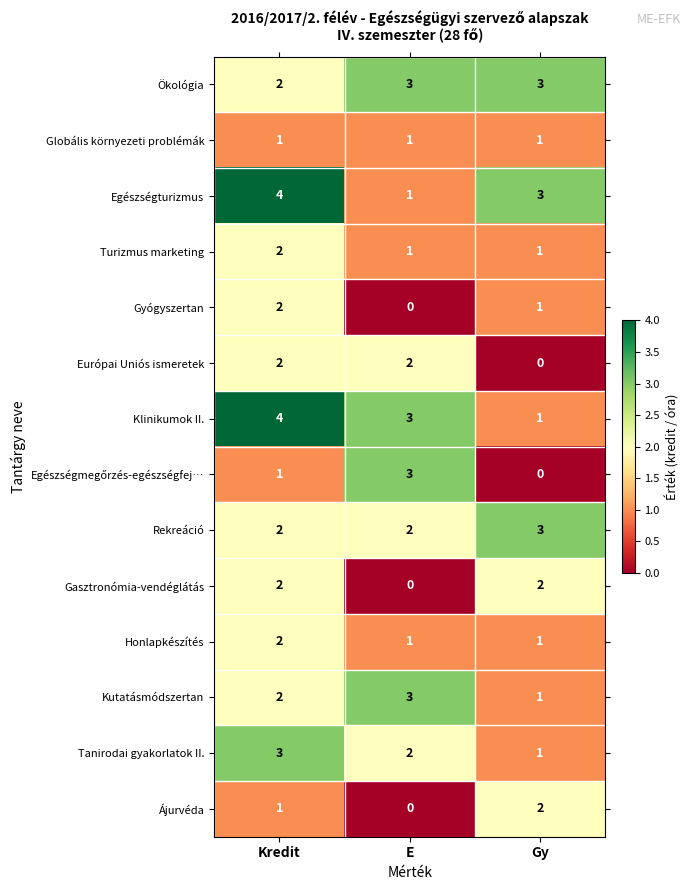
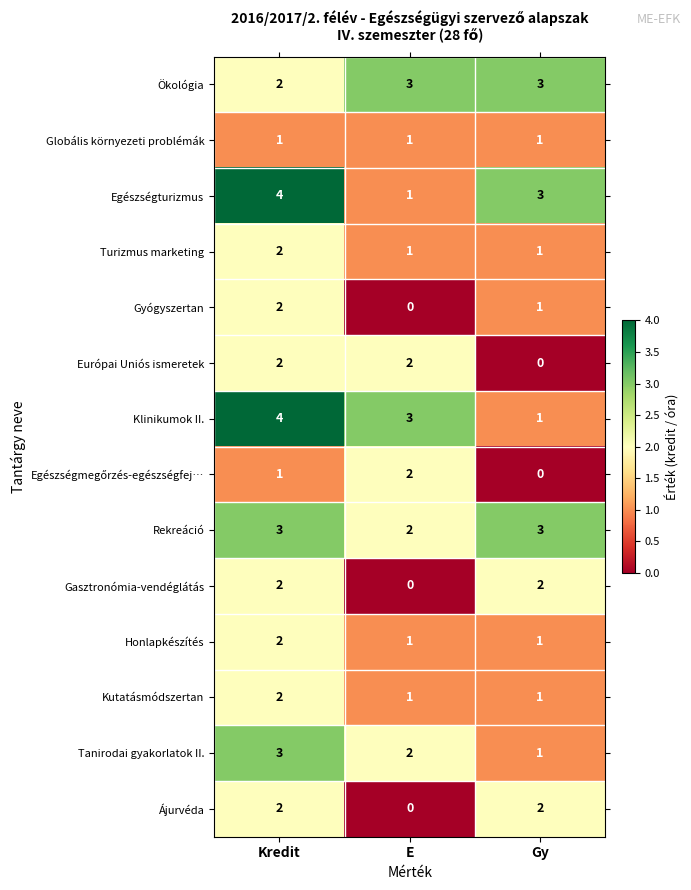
Egészségmegőrzés-egészségfej…, E: 3 -> 2
Rekreáció, Kredit: 2 -> 3
Kutatásmódszertan, E: 3 -> 1
Ájurvéda, Kredit: 1 -> 2
